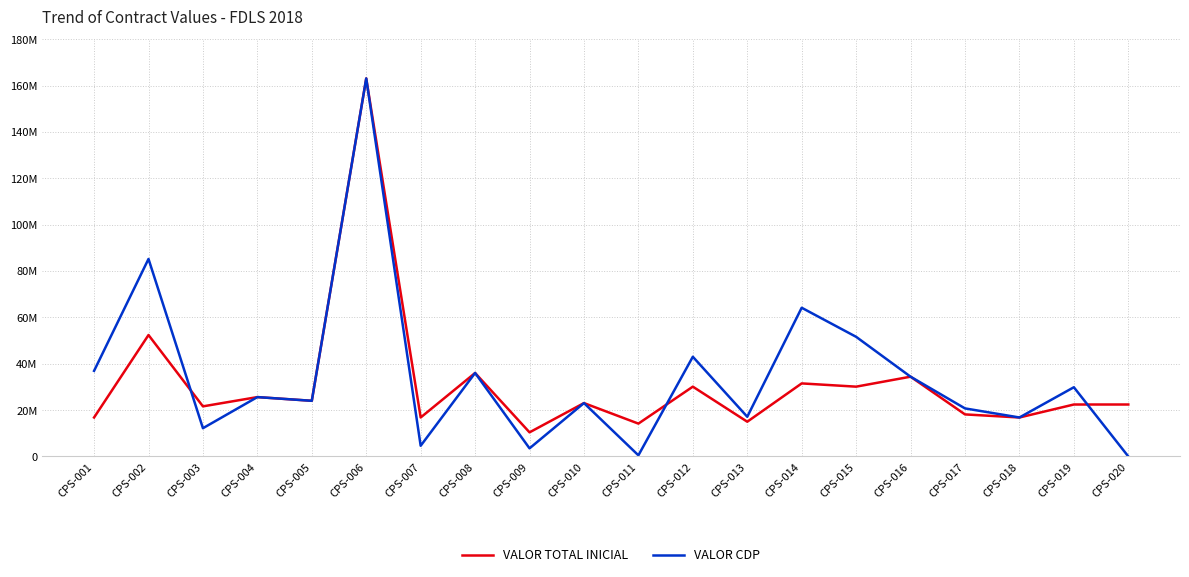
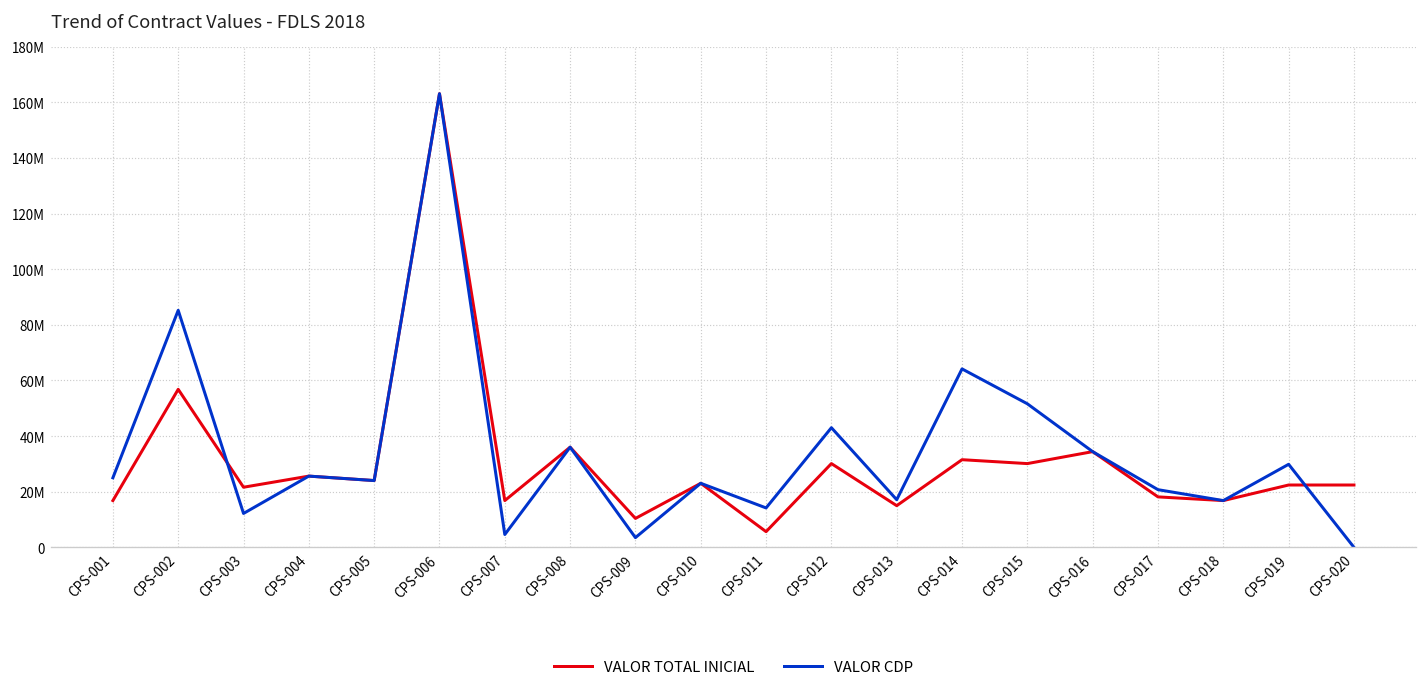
VALOR CDP, CPS-001: 37000000 -> 25000000
VALOR TOTAL INICIAL, CPS-002: 52000000 -> 57000000
VALOR TOTAL INICIAL, CPS-011: 14000000 -> 6000000
VALOR CDP, CPS-011: 0 -> 14000000
